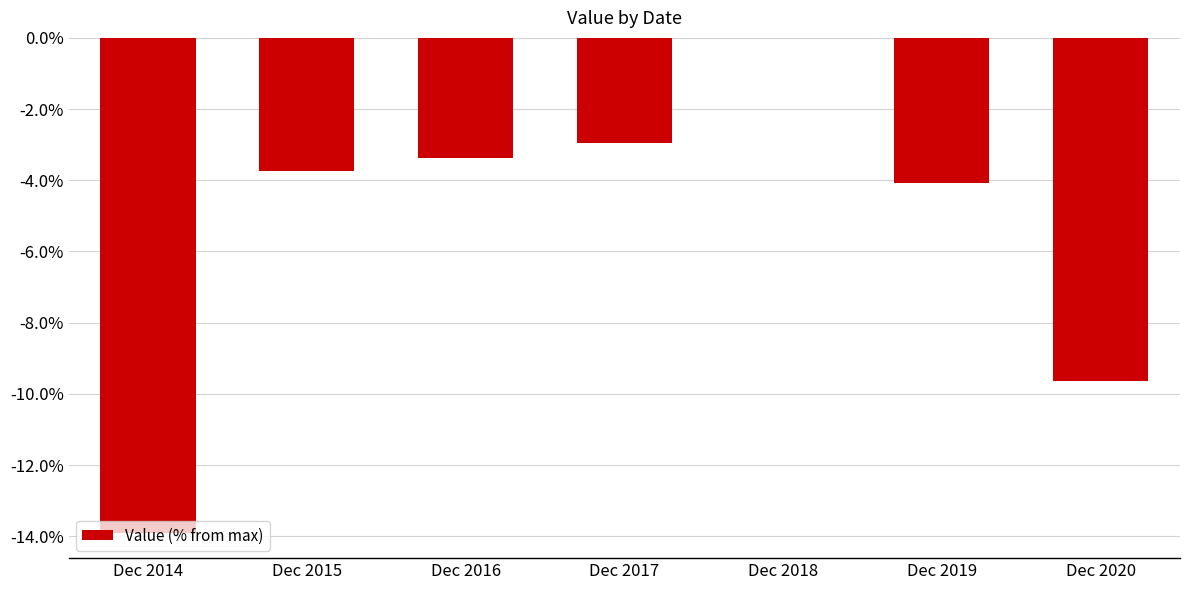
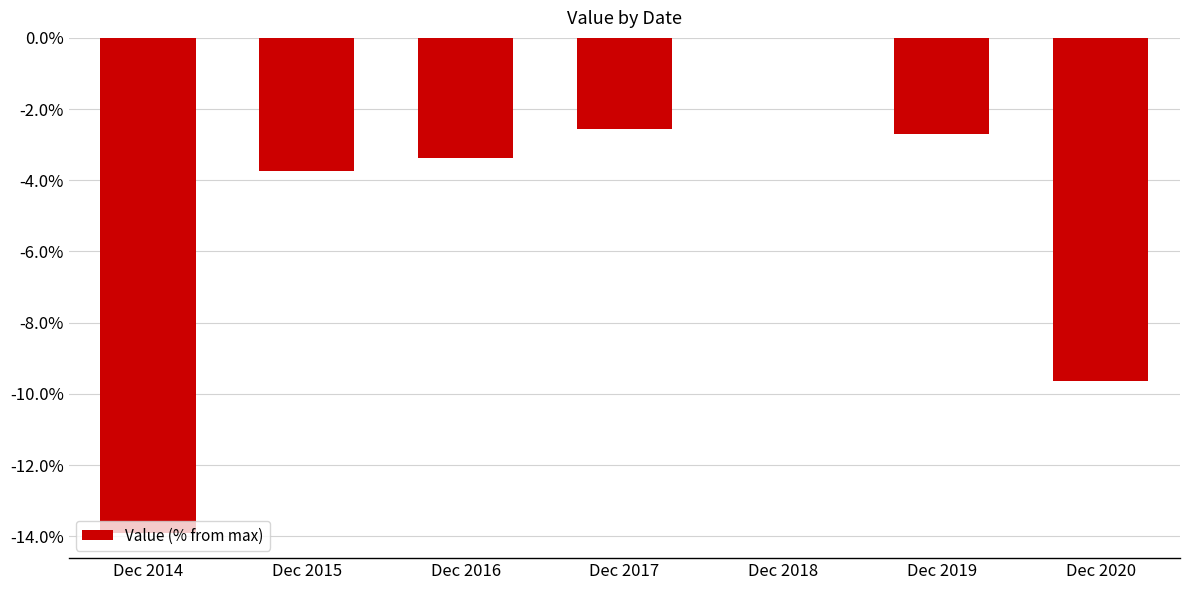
Dec 2017: -3.0% -> -2.6%
Dec 2019: -4.1% -> -2.7%
